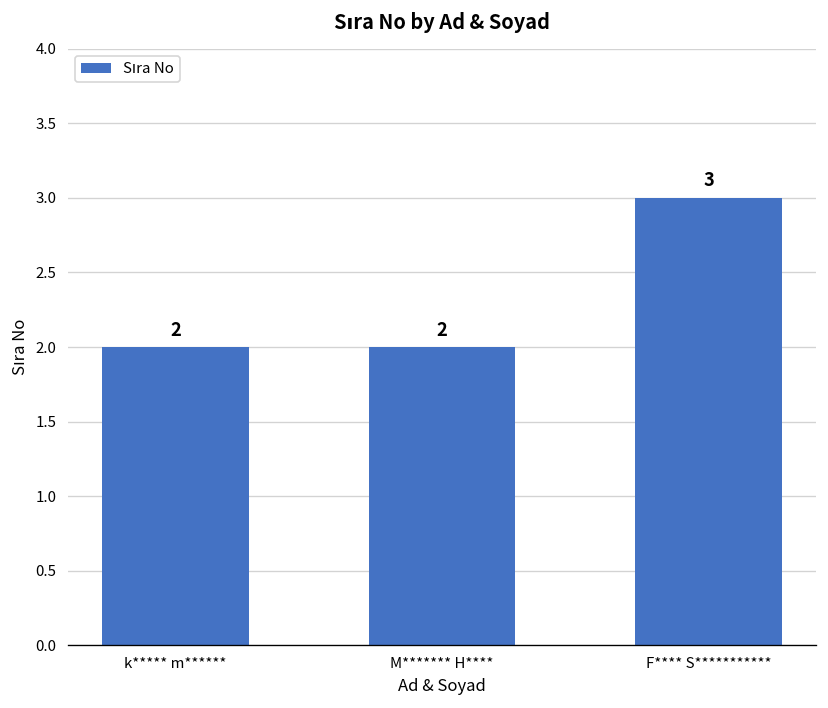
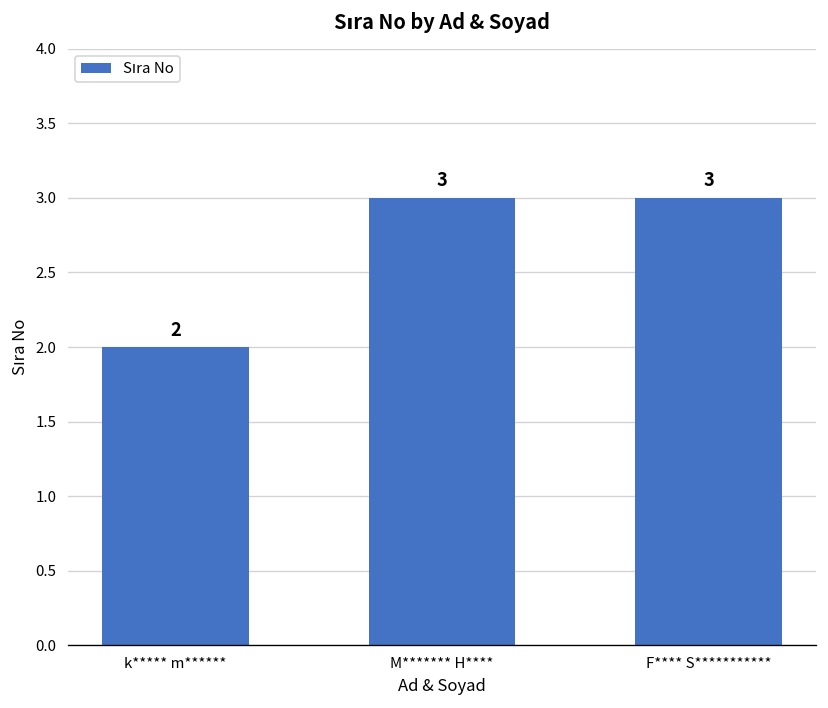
M******* H****: 2 -> 3
